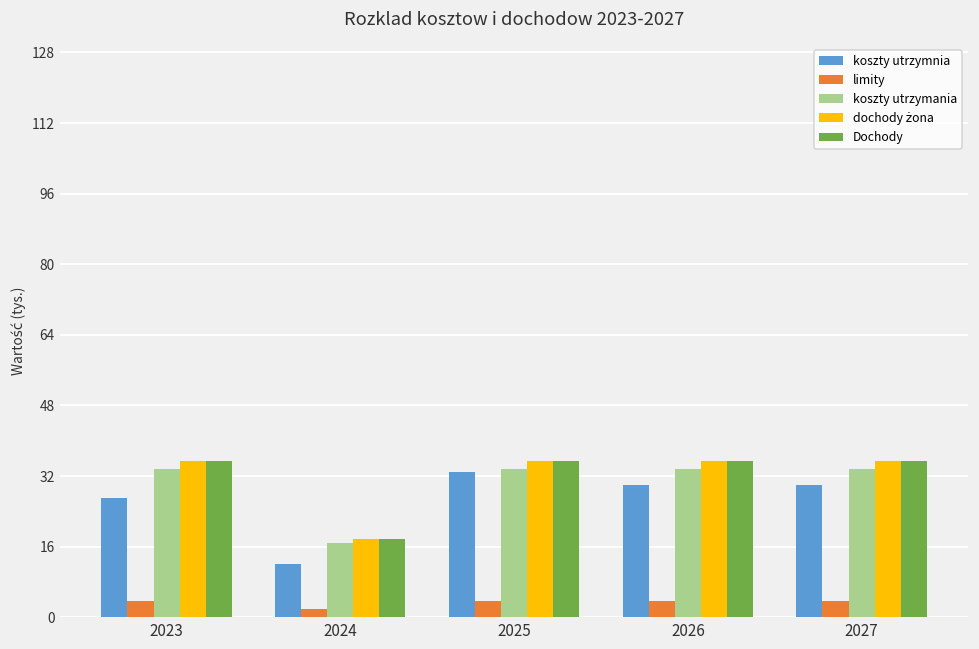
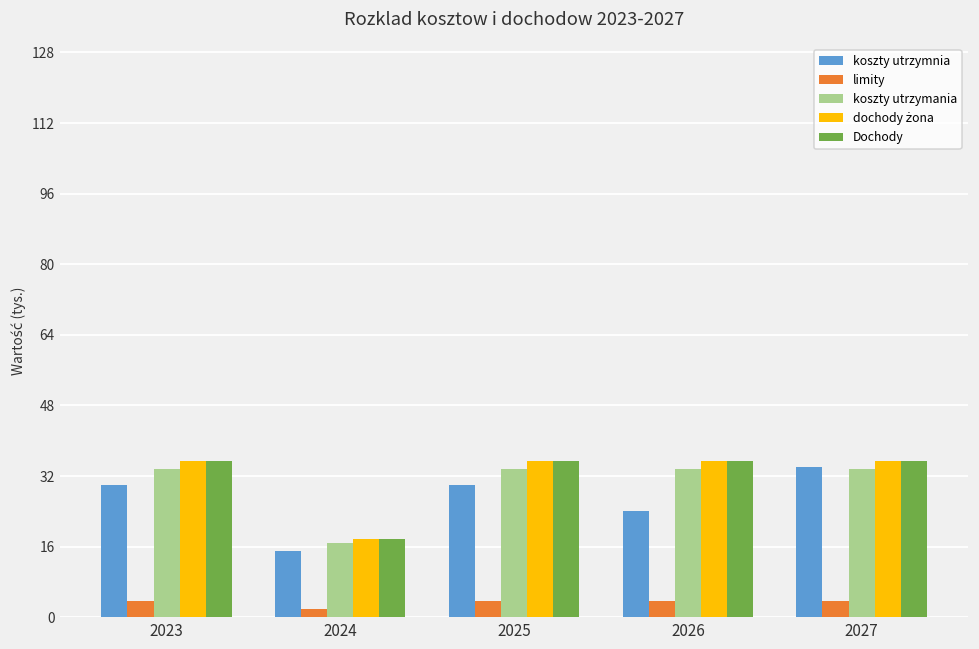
koszty utrzymnia, 2023: 27 -> 30
koszty utrzymnia, 2024: 12 -> 15
koszty utrzymnia, 2025: 33 -> 30
koszty utrzymnia, 2026: 30 -> 24
koszty utrzymnia, 2027: 30 -> 34
